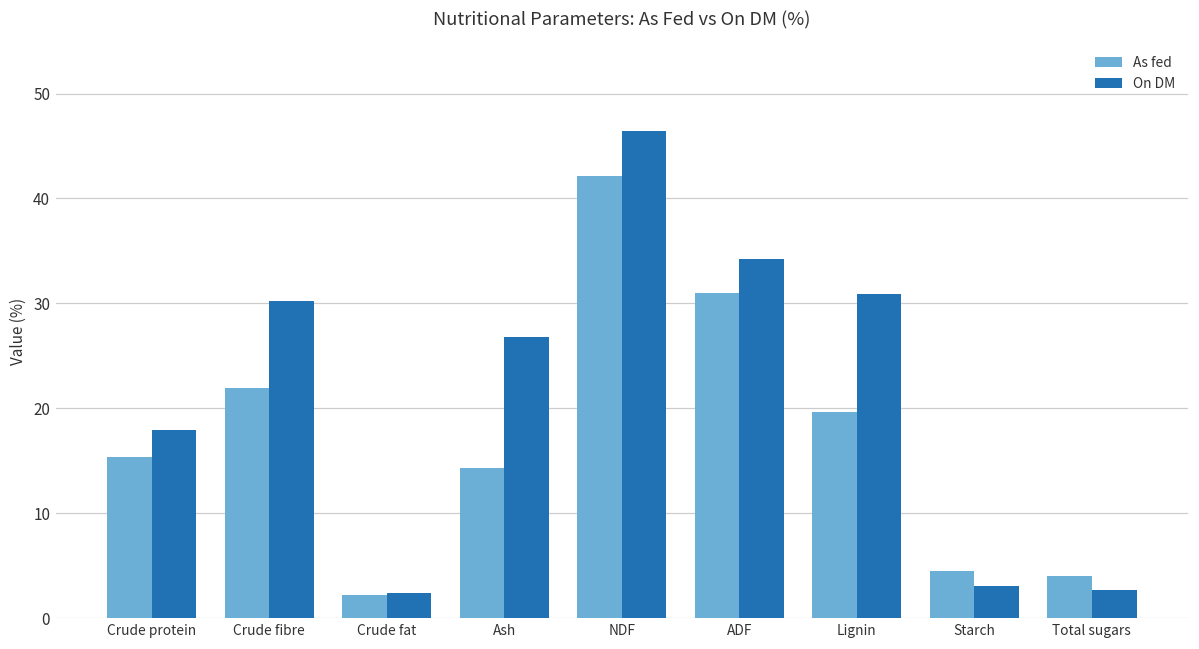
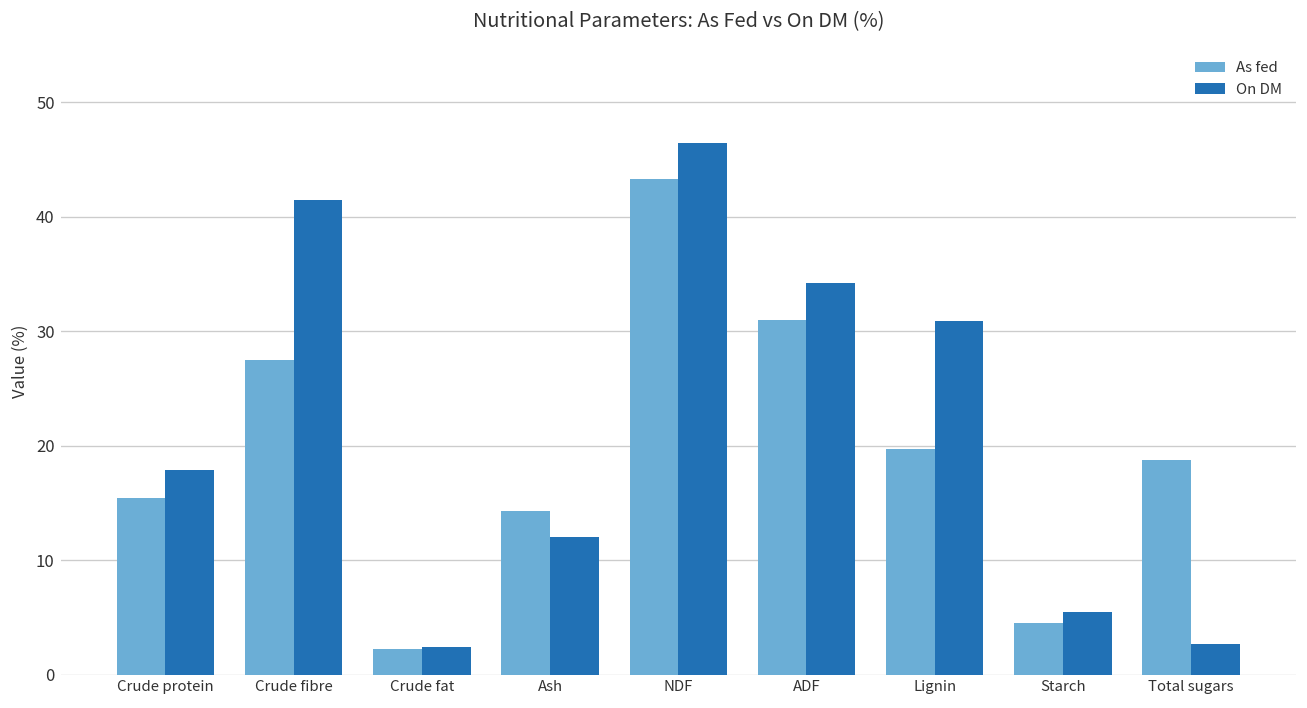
As fed, Crude fibre: 22 -> 28
On DM, Crude fibre: 30 -> 41
On DM, Ash: 27 -> 12
As fed, NDF: 42 -> 43
On DM, Starch: 3 -> 6
As fed, Total sugars: 4 -> 19
